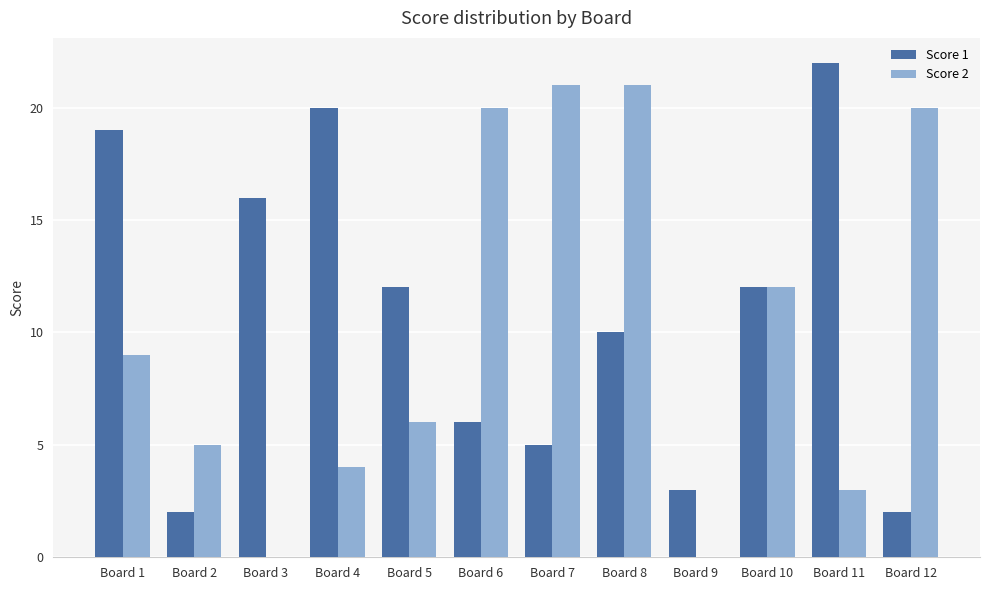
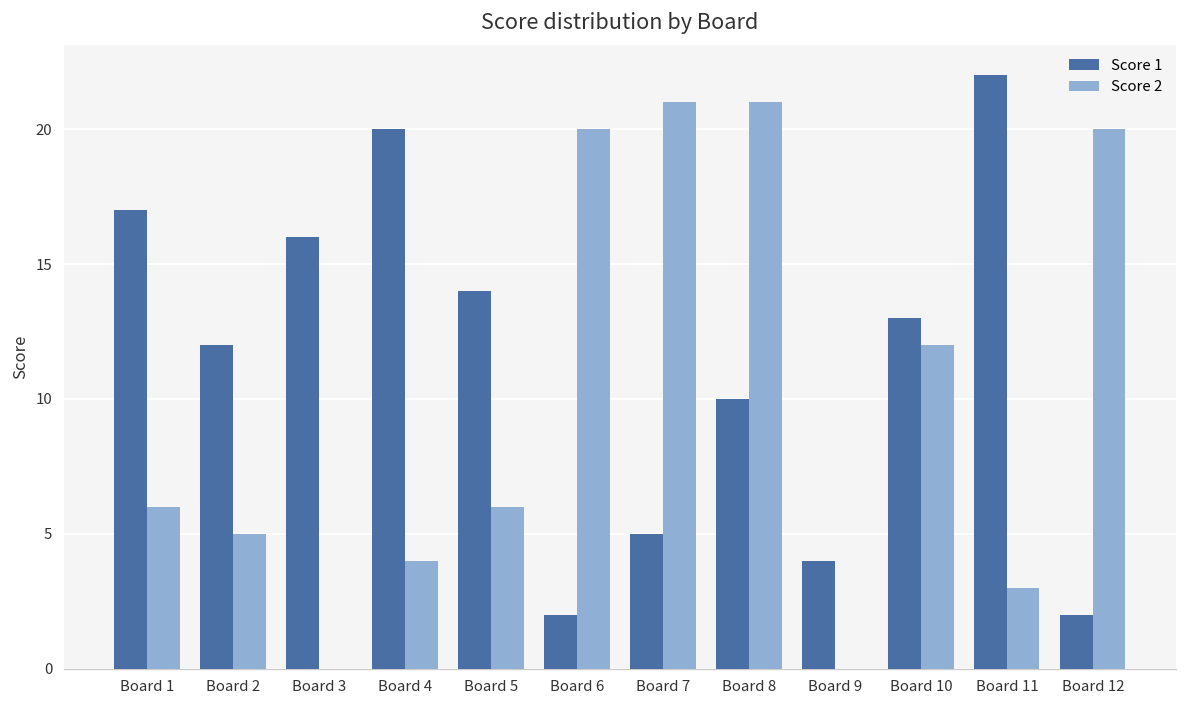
Score 1, Board 1: 19 -> 17
Score 2, Board 1: 9 -> 6
Score 1, Board 2: 2 -> 12
Score 1, Board 5: 12 -> 14
Score 1, Board 6: 6 -> 2
Score 1, Board 9: 3 -> 4
Score 1, Board 10: 12 -> 13
